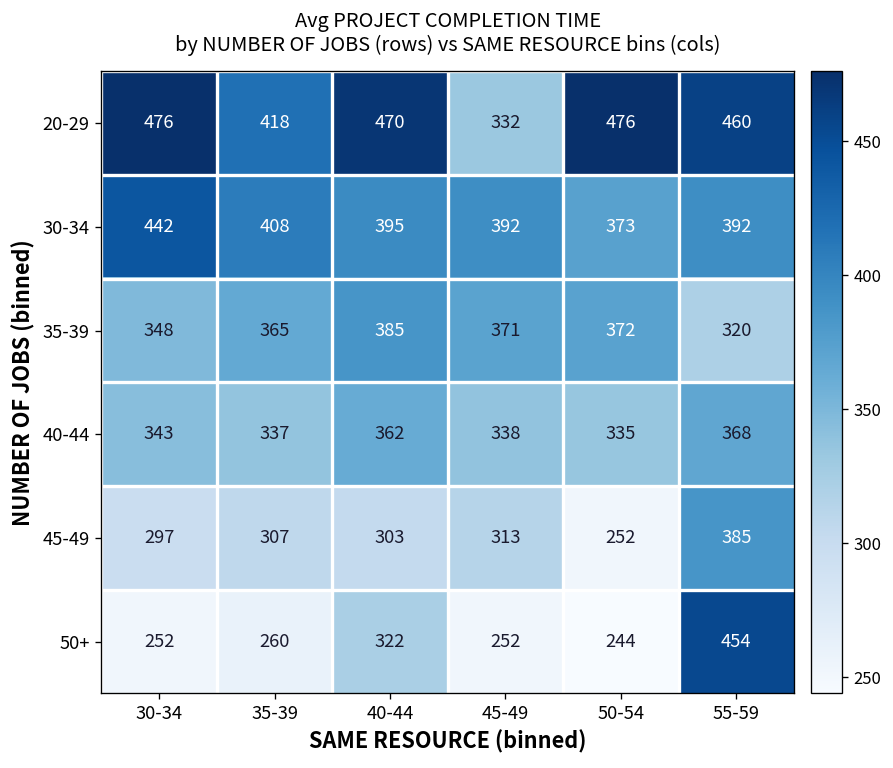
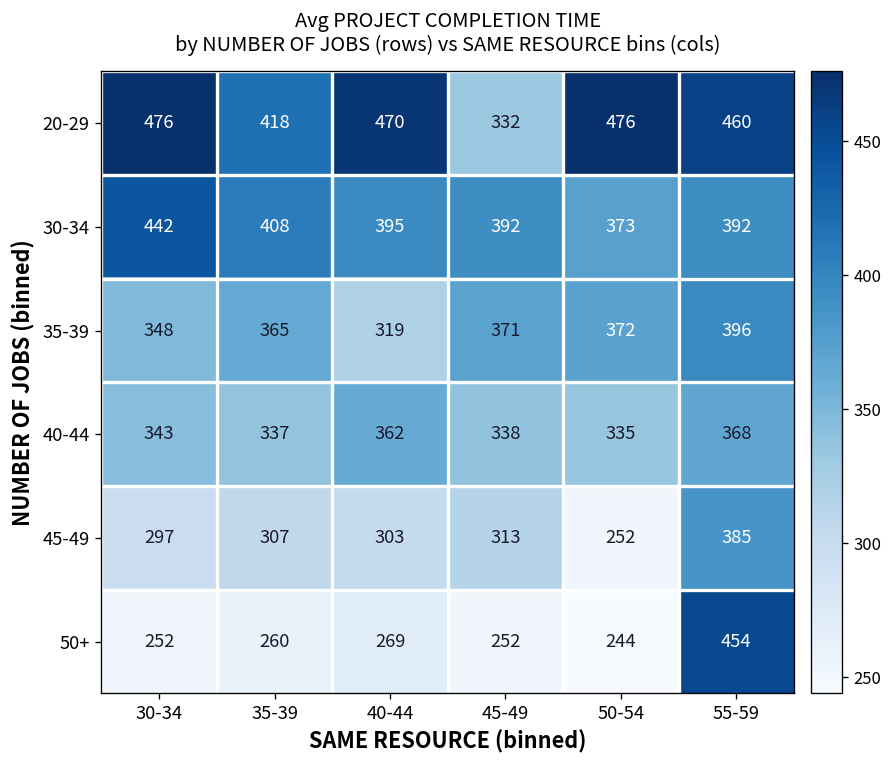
35-39, 40-44: 385 -> 319
35-39, 55-59: 320 -> 396
50+, 40-44: 322 -> 269
